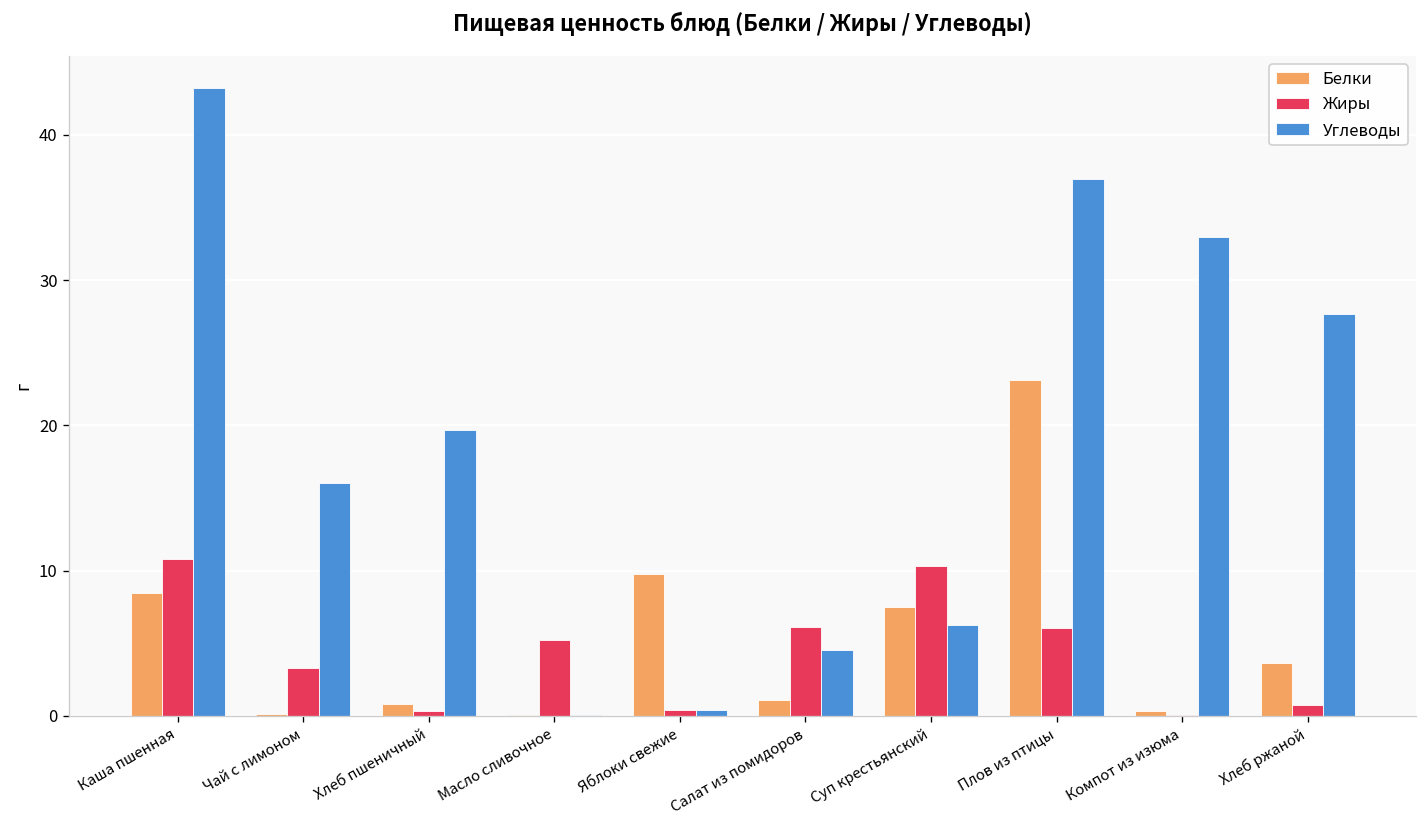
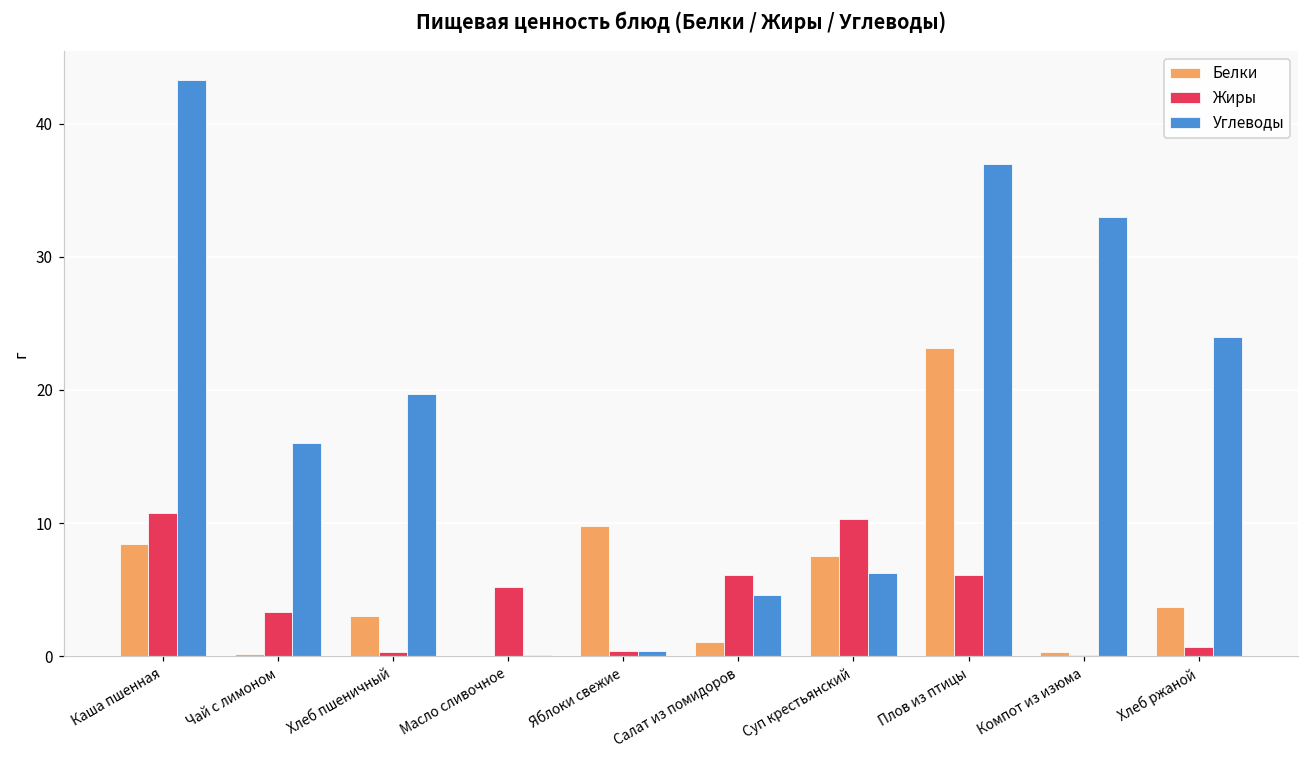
Белки, Хлеб пшеничный: 0.8 -> 3.0
Углеводы, Хлеб ржаной: 27.7 -> 23.9
